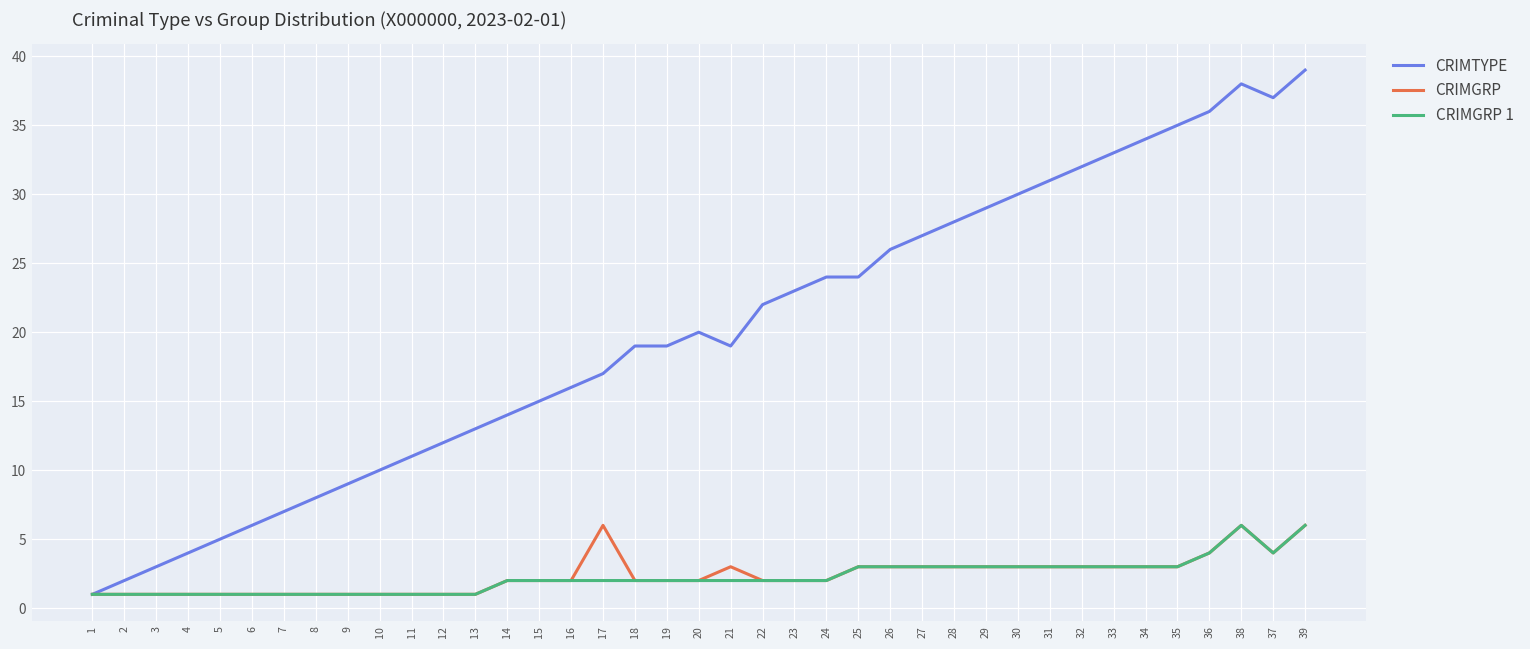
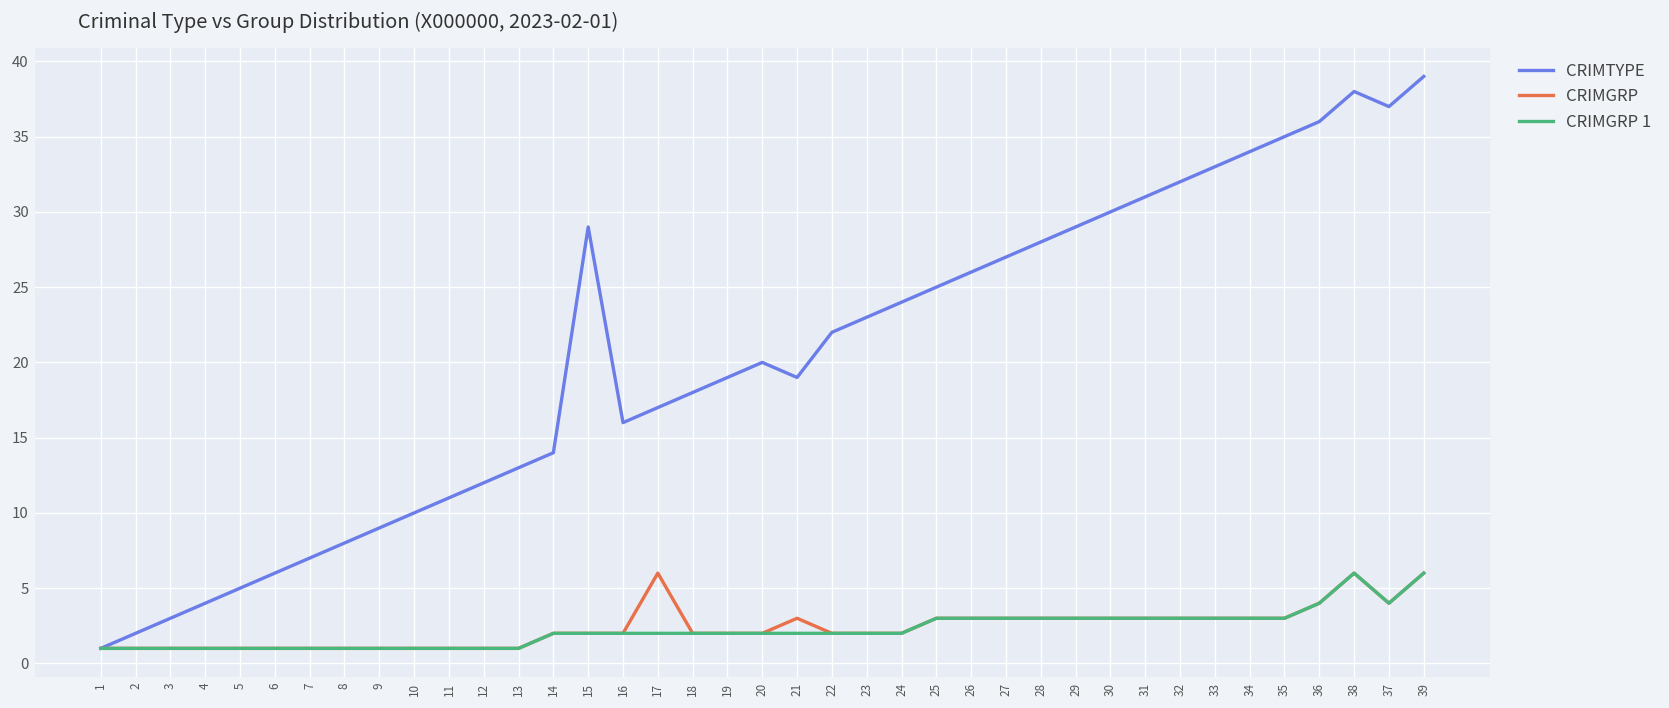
CRIMTYPE, 15: 15 -> 29
CRIMTYPE, 18: 19 -> 18
CRIMTYPE, 25: 24 -> 25
